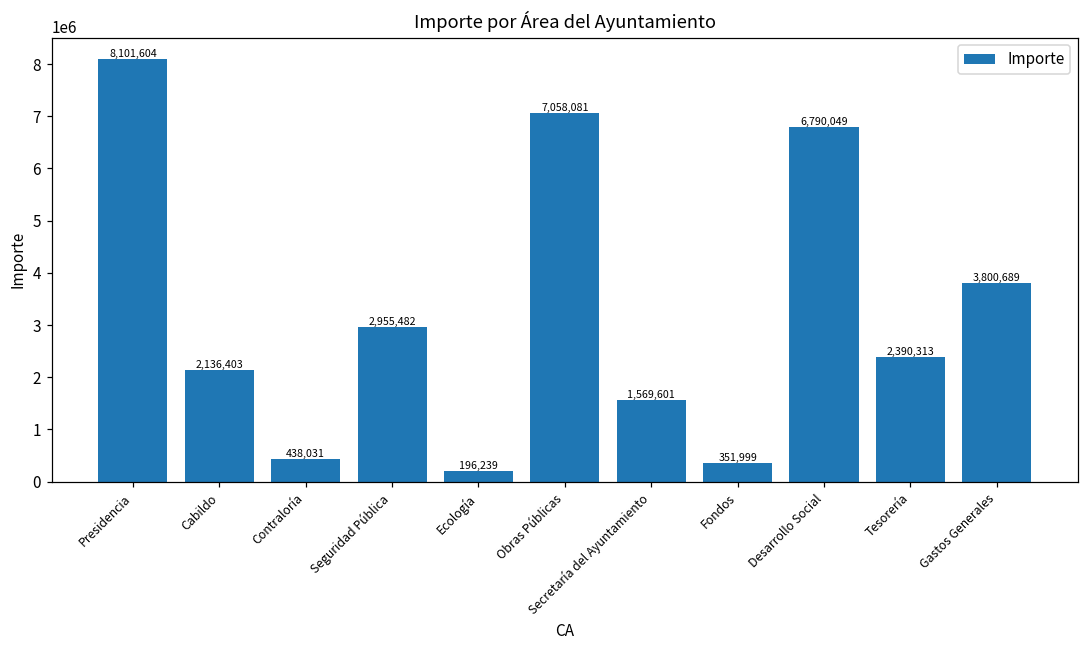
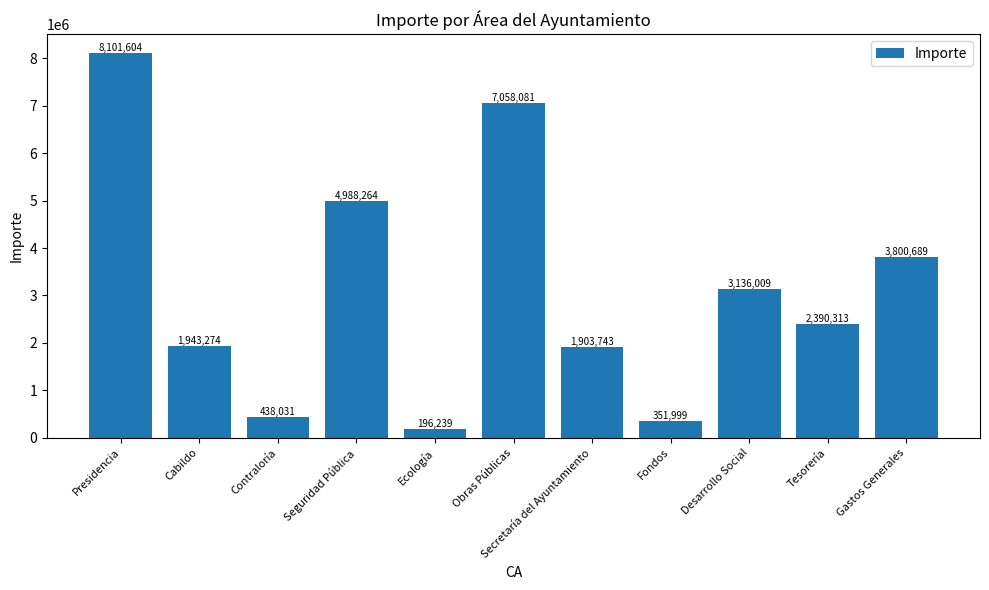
Cabildo: 2,136,403 -> 1,943,274
Seguridad Pública: 2,955,482 -> 4,988,264
Secretaría del Ayuntamiento: 1,569,601 -> 1,903,743
Desarrollo Social: 6,790,049 -> 3,136,009
